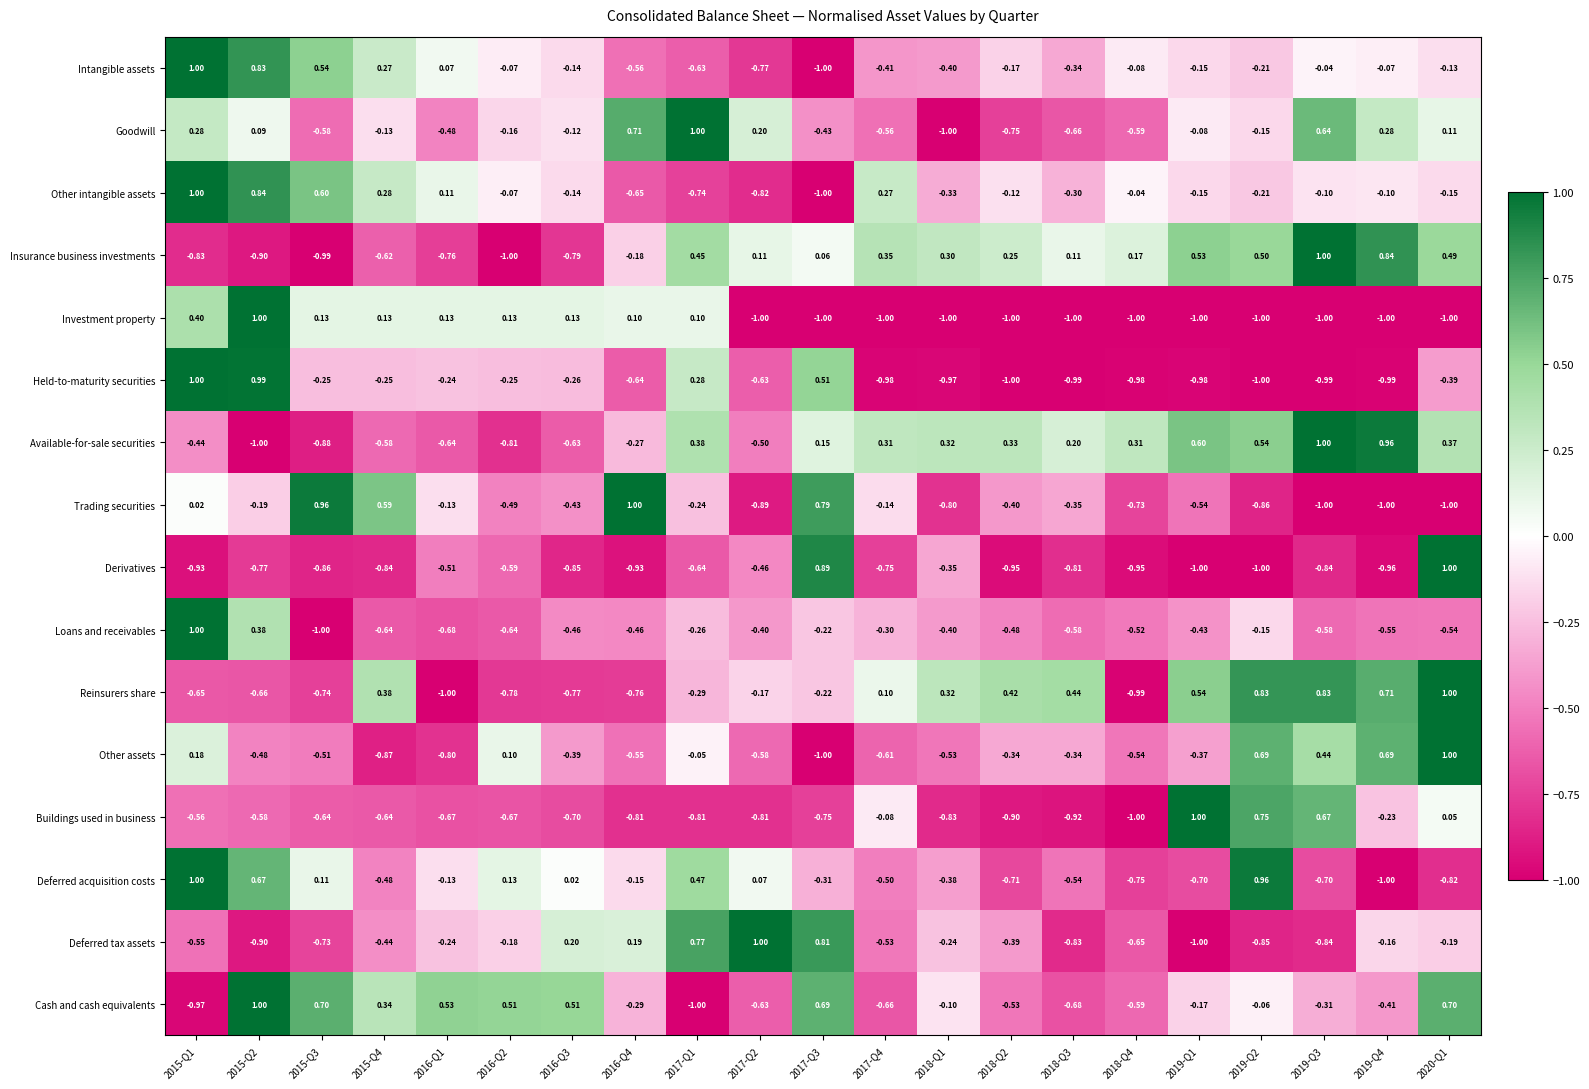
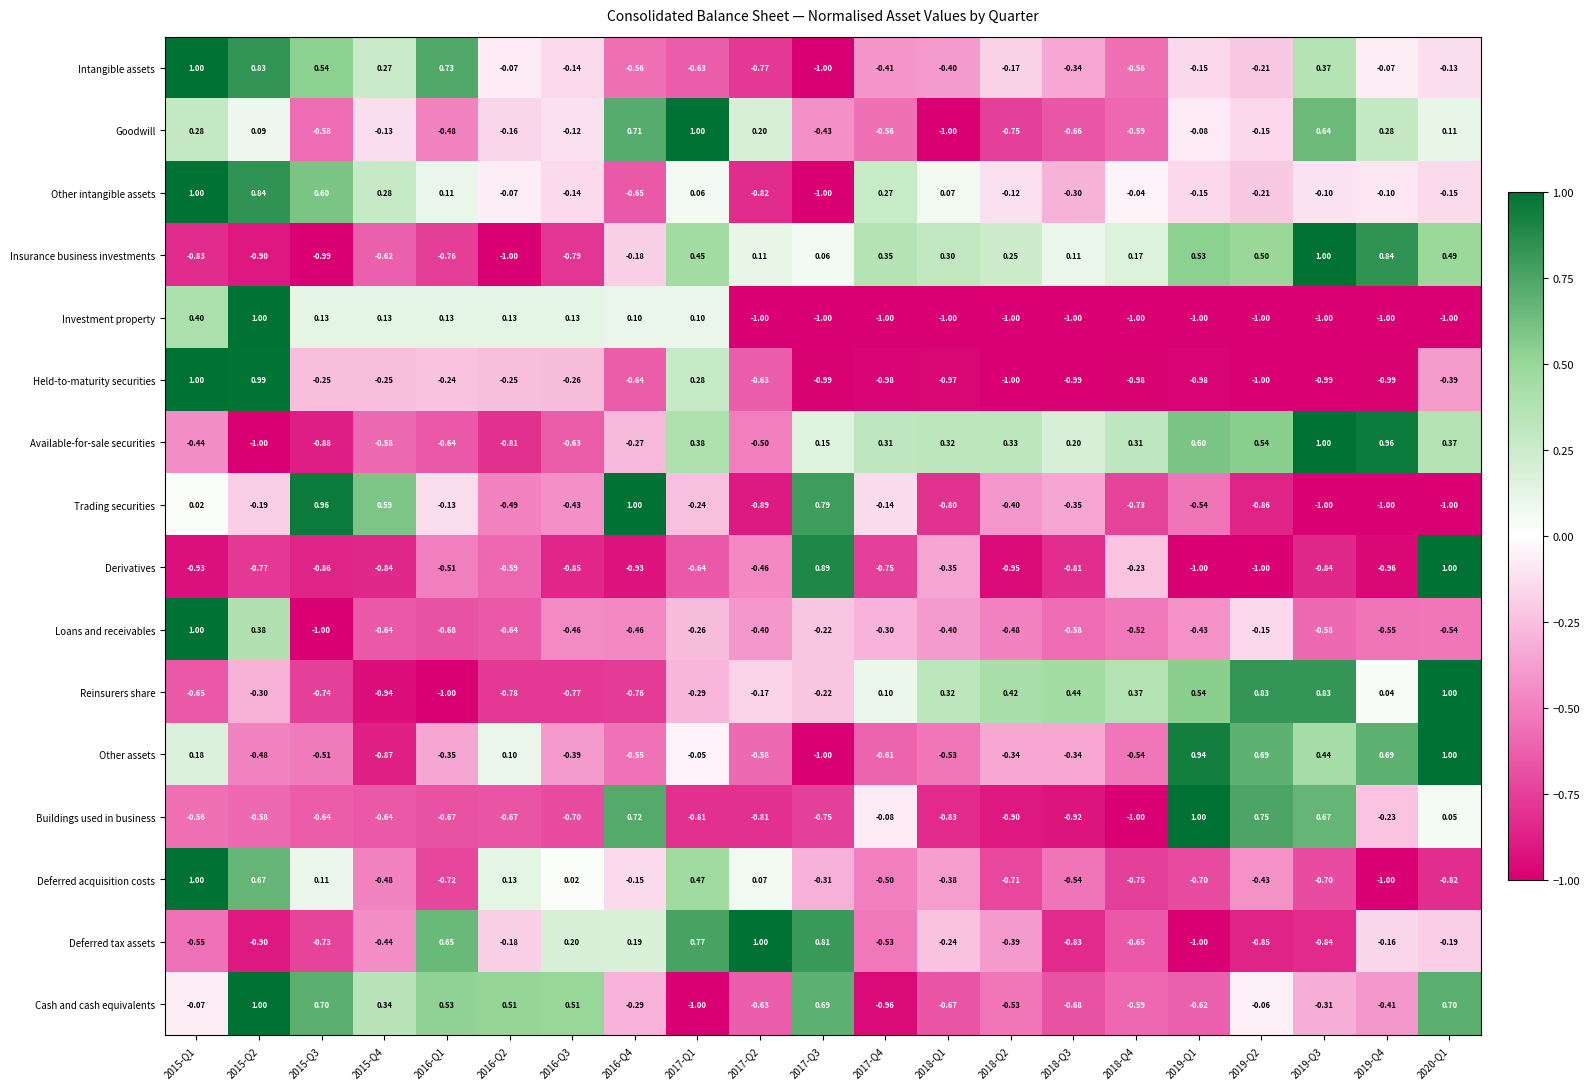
Intangible assets, 2016-Q1: 0.07 -> 0.73
Intangible assets, 2018-Q4: -0.08 -> -0.56
Intangible assets, 2019-Q3: -0.04 -> 0.37
Other intangible assets, 2017-Q1: -0.74 -> 0.06
Other intangible assets, 2018-Q1: -0.33 -> 0.07
Held-to-maturity securities, 2017-Q3: 0.51 -> -0.99
Derivatives, 2018-Q4: -0.95 -> -0.23
Reinsurers share, 2015-Q2: -0.66 -> -0.30
Reinsurers share, 2015-Q4: 0.38 -> -0.94
Reinsurers share, 2018-Q4: -0.99 -> 0.37
Reinsurers share, 2019-Q4: 0.71 -> 0.04
Other assets, 2016-Q1: -0.80 -> -0.35
Other assets, 2019-Q1: -0.37 -> 0.94
Buildings used in business, 2016-Q4: -0.81 -> 0.72
Deferred acquisition costs, 2016-Q1: -0.13 -> -0.72
Deferred acquisition costs, 2019-Q2: 0.96 -> -0.43
Deferred tax assets, 2016-Q1: -0.24 -> 0.65
Cash and cash equivalents, 2015-Q1: -0.97 -> -0.07
Cash and cash equivalents, 2017-Q4: -0.66 -> -0.96
Cash and cash equivalents, 2018-Q1: -0.10 -> -0.67
Cash and cash equivalents, 2019-Q1: -0.17 -> -0.62
